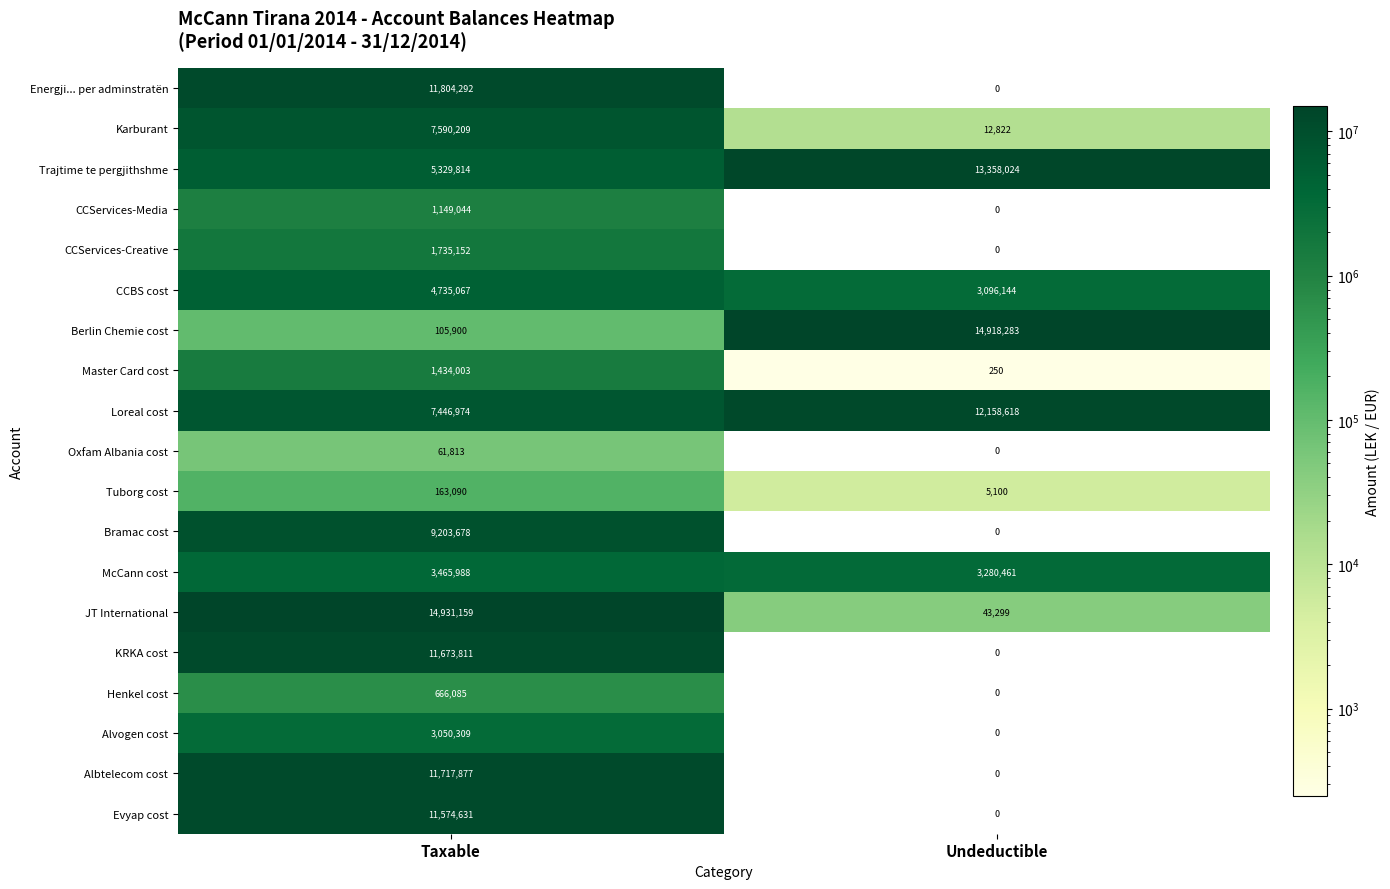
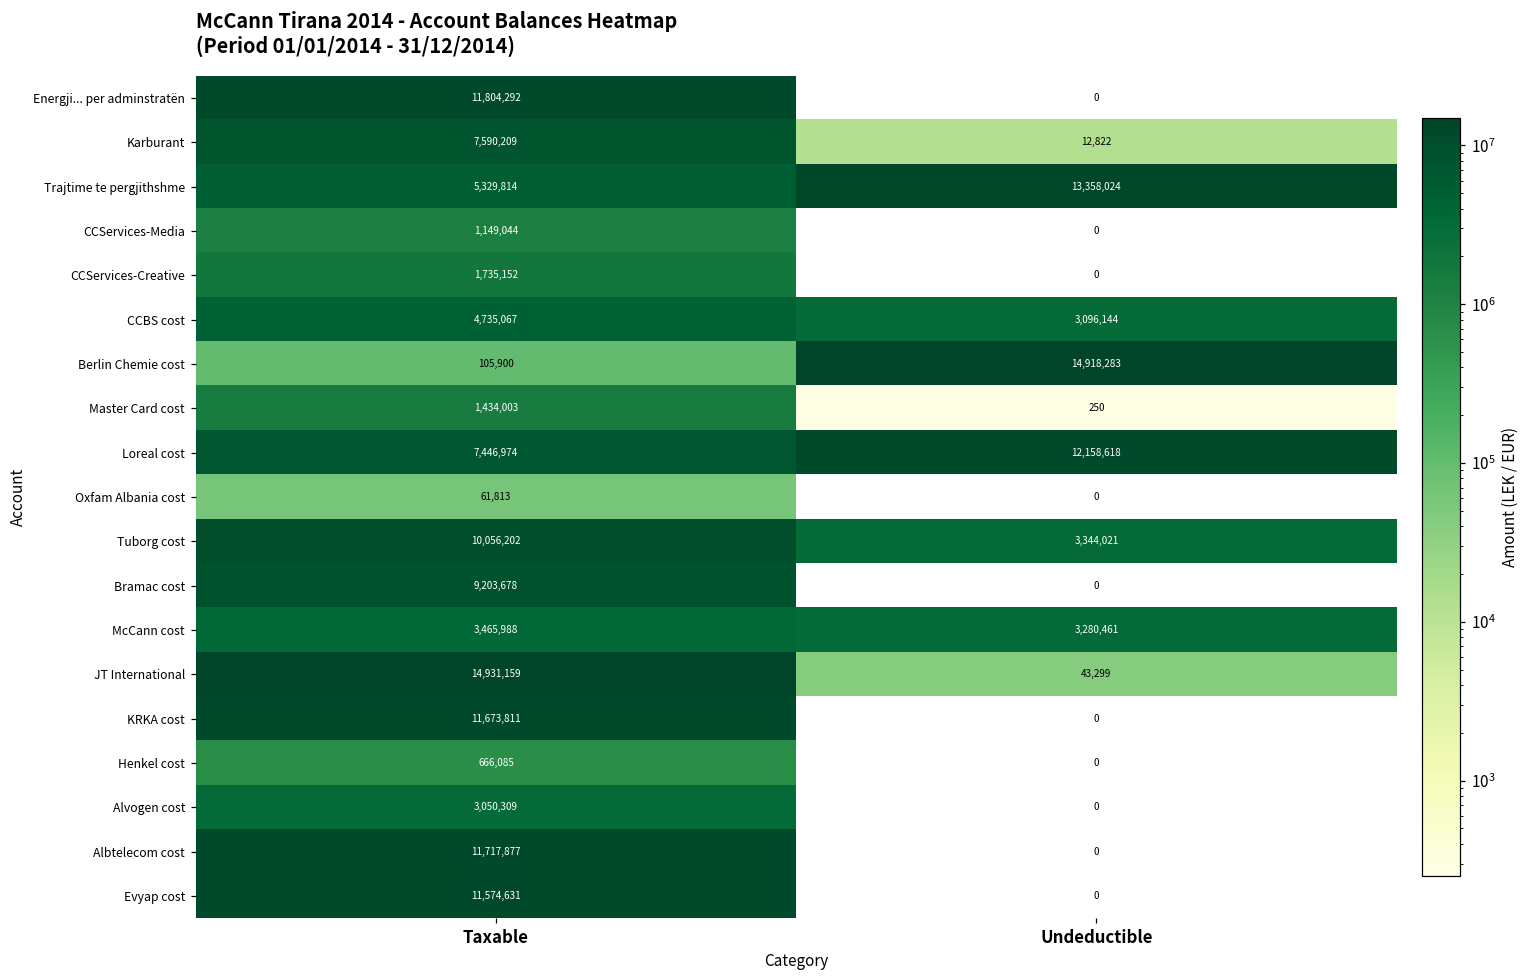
Tuborg cost, Taxable: 163,090 -> 10,056,202
Tuborg cost, Undeductible: 5,100 -> 3,344,021
